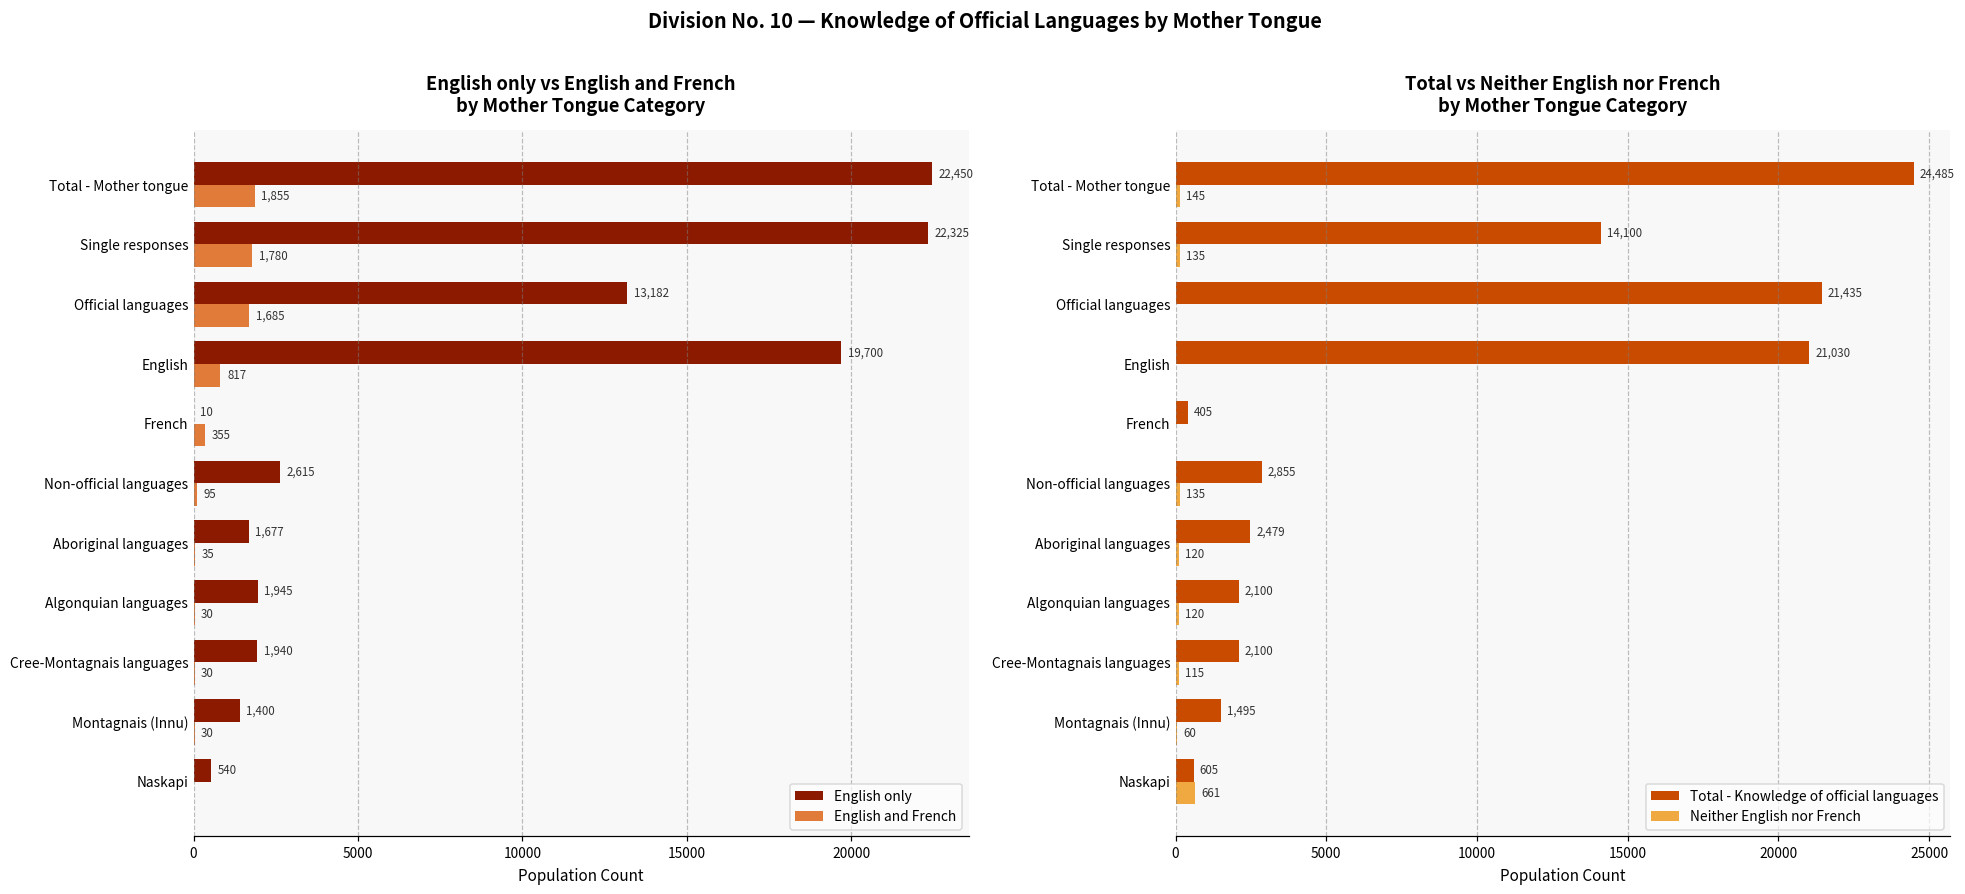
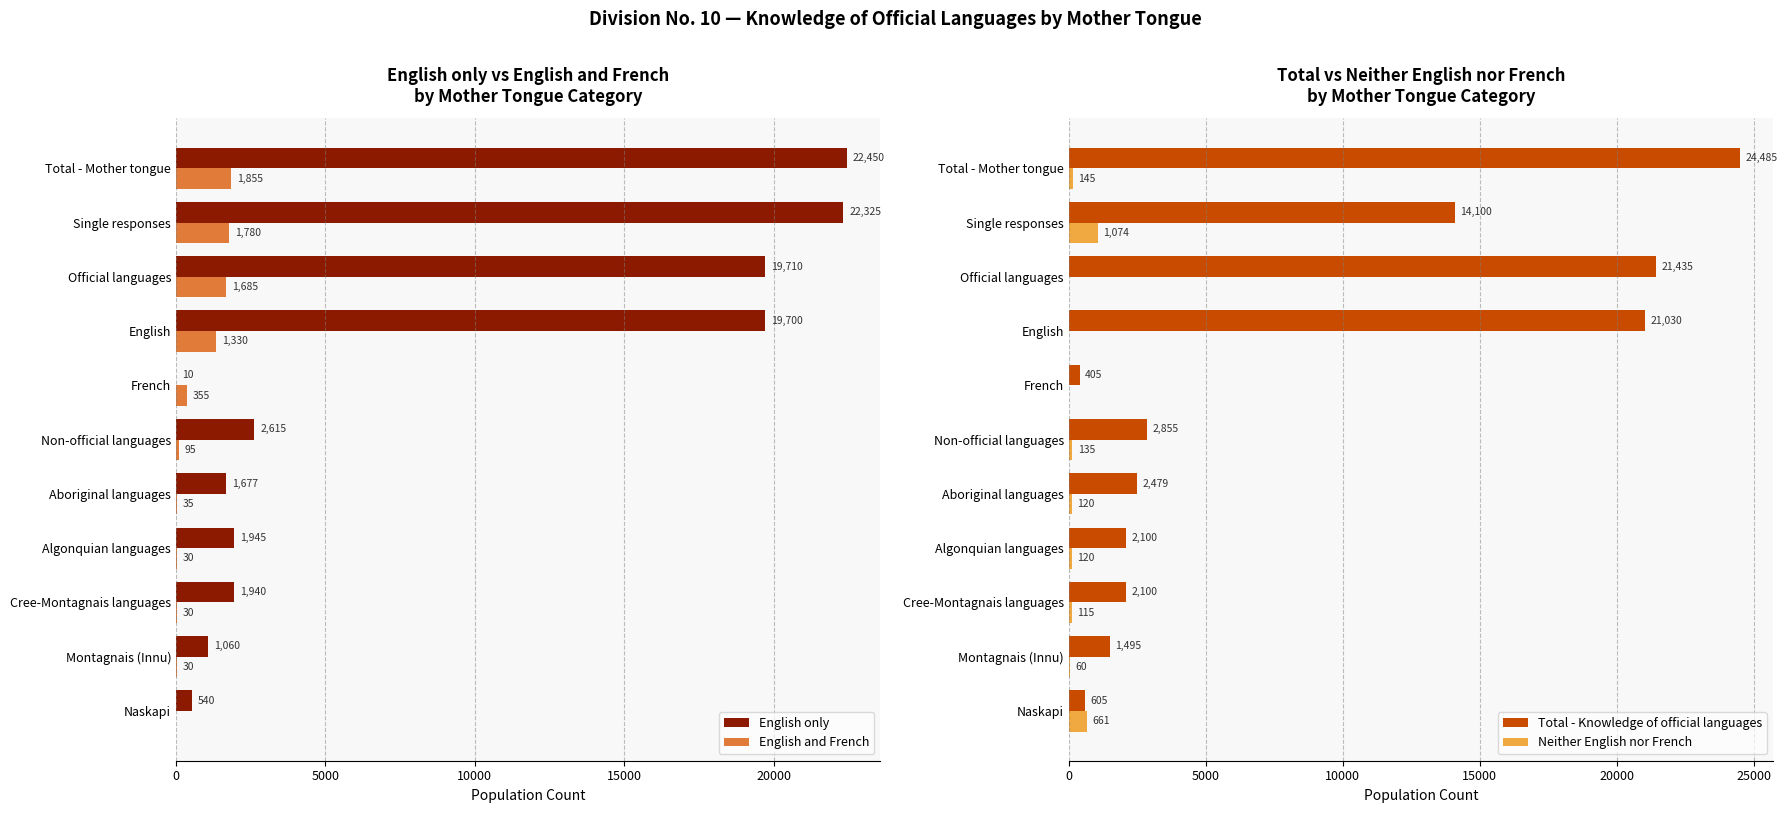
English only vs English and French by Mother Tongue Category, English only, Official languages: 13,182 -> 19,710
English only vs English and French by Mother Tongue Category, English and French, English: 817 -> 1,330
English only vs English and French by Mother Tongue Category, English only, Montagnais (Innu): 1,400 -> 1,060
Total vs Neither English nor French by Mother Tongue Category, Neither English nor French, Single responses: 135 -> 1,074
